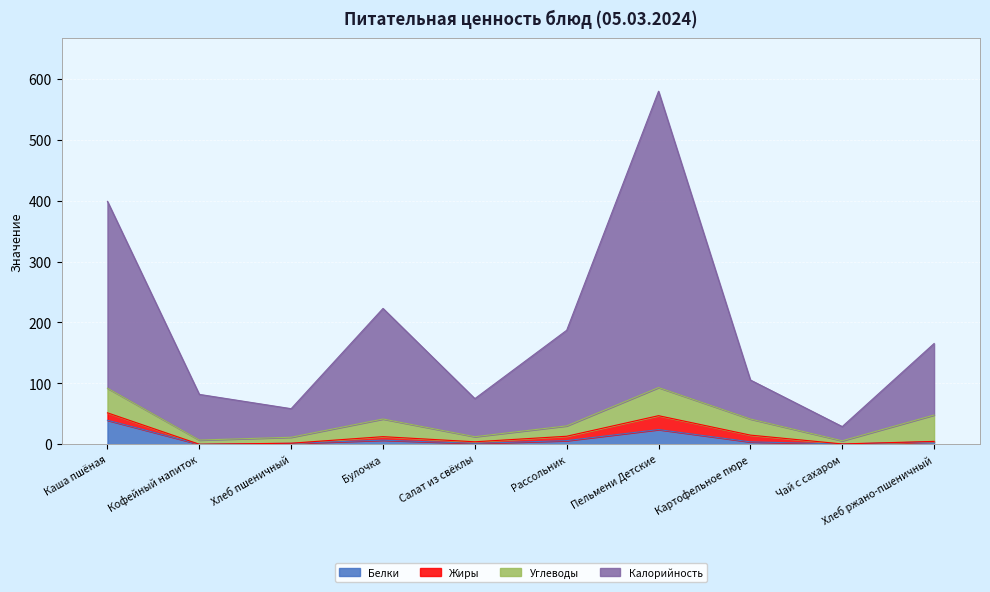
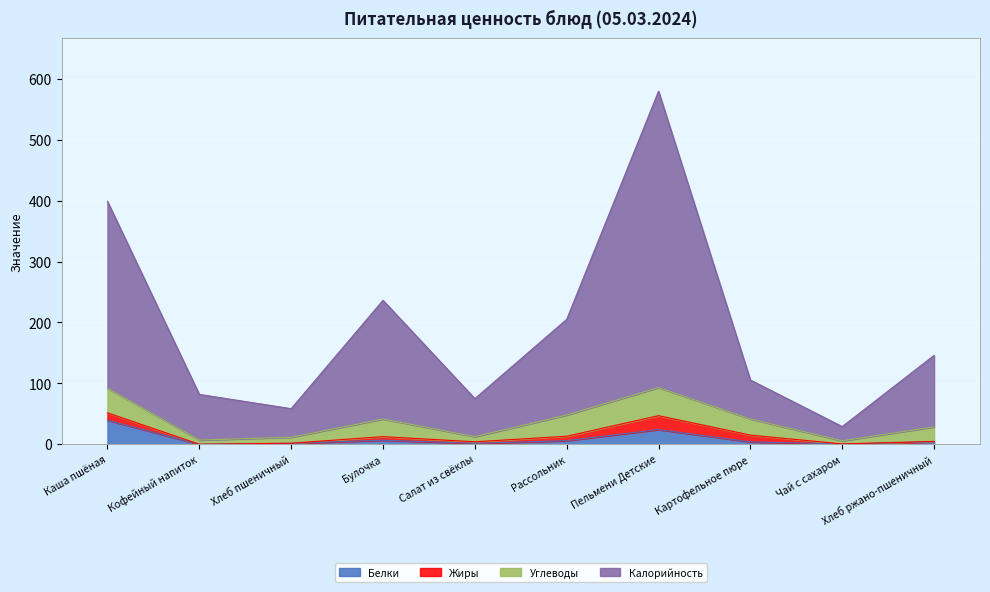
Калорийность, Булочка: 180 -> 190
Углеводы, Рассольник: 20 -> 30
Углеводы, Хлеб ржано-пшеничный: 40 -> 20
